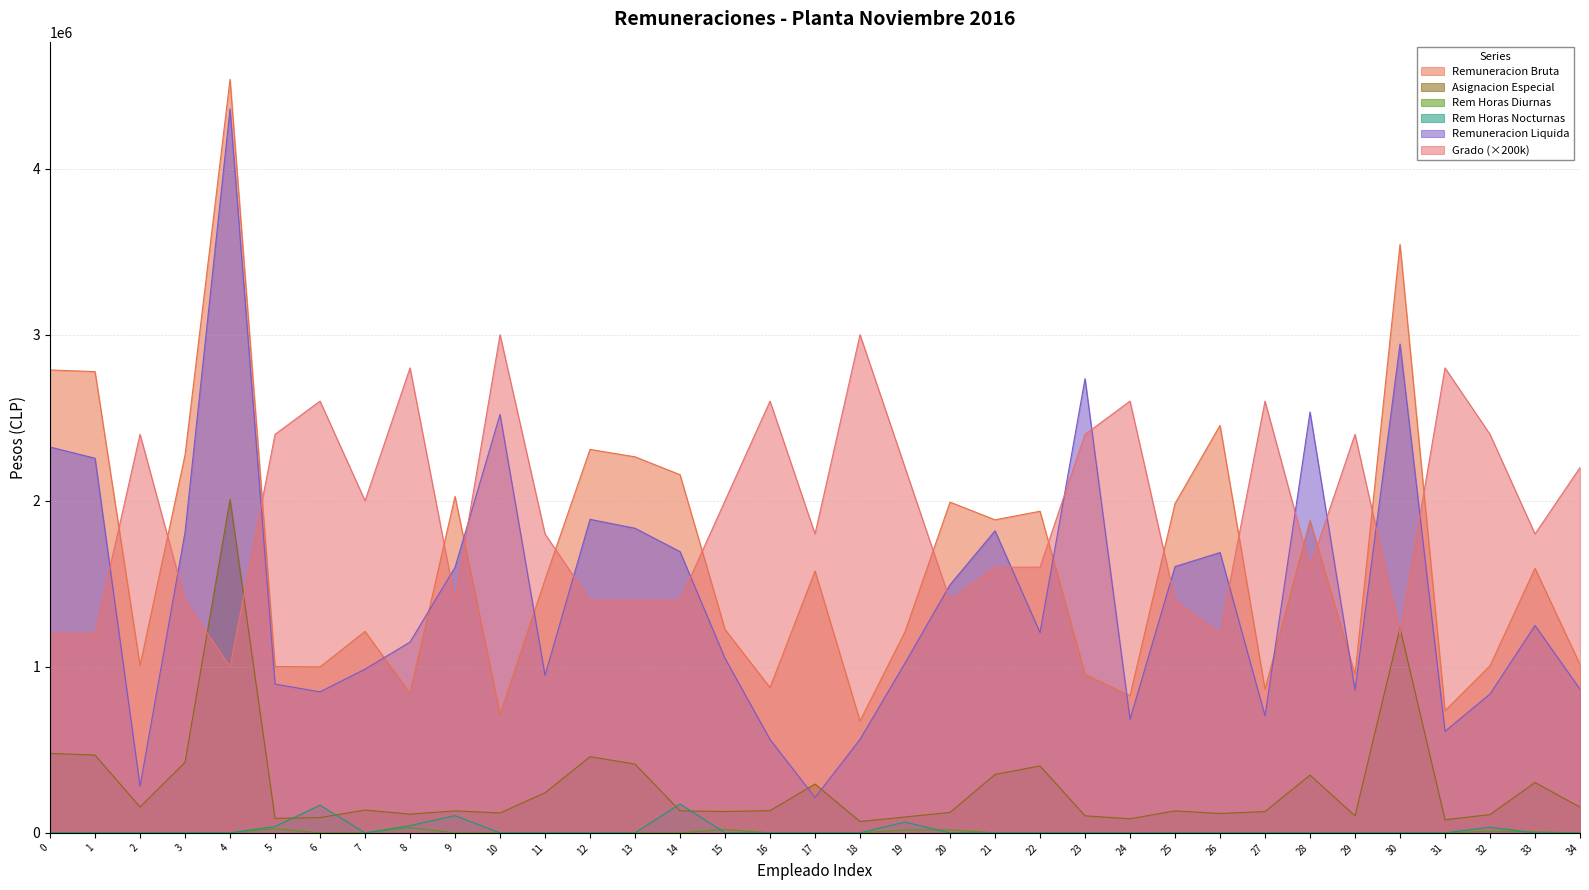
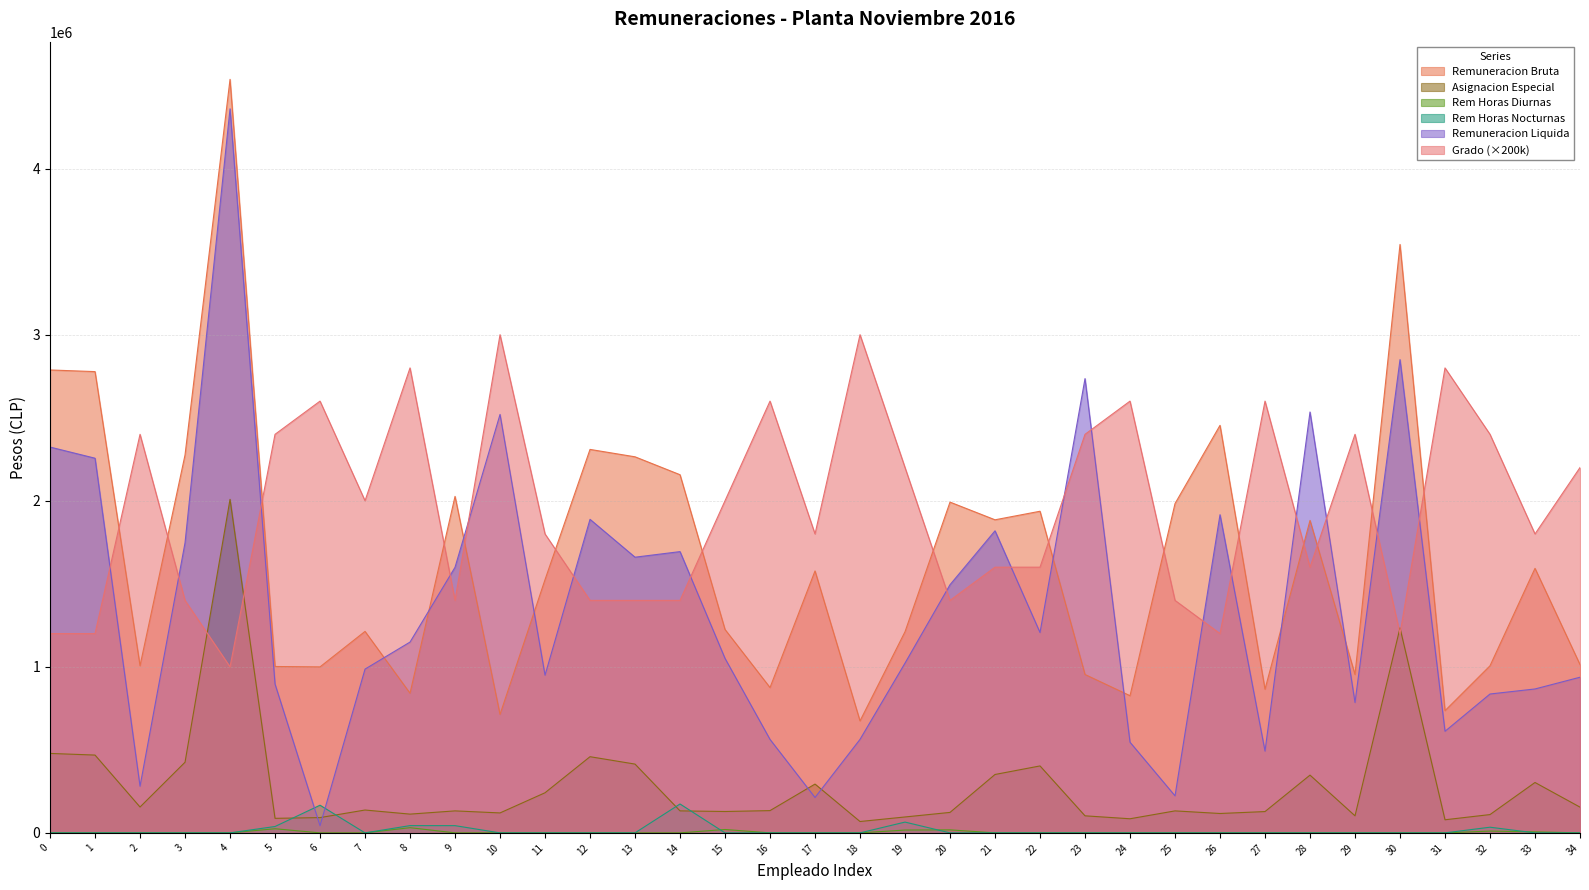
Remuneracion Liquida, 3: 1810000 -> 1750000
Remuneracion Liquida, 6: 850000 -> 40000
Rem Horas Nocturnas, 9: 100000 -> 40000
Remuneracion Liquida, 13: 1830000 -> 1660000
Remuneracion Liquida, 24: 680000 -> 550000
Remuneracion Liquida, 25: 1600000 -> 220000
Remuneracion Liquida, 26: 1690000 -> 1920000
Remuneracion Liquida, 27: 700000 -> 490000
Remuneracion Liquida, 29: 860000 -> 790000
Remuneracion Liquida, 30: 2940000 -> 2850000
Remuneracion Liquida, 33: 1250000 -> 870000
Remuneracion Liquida, 34: 870000 -> 940000
